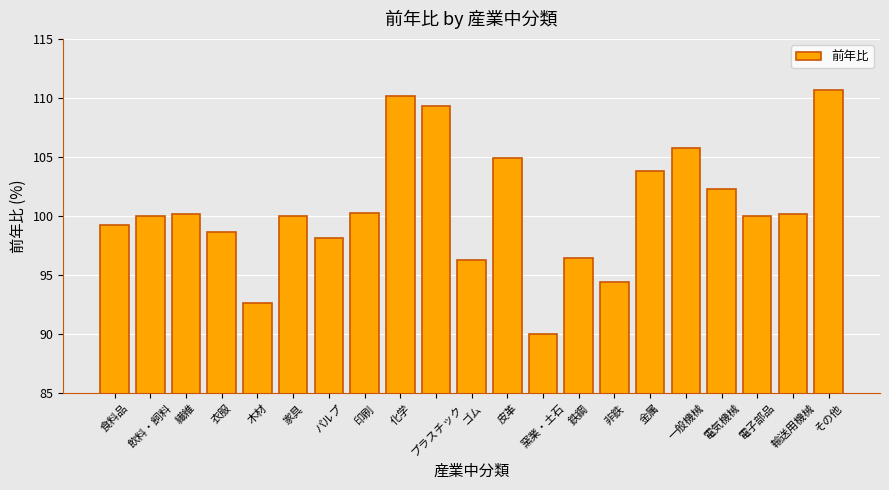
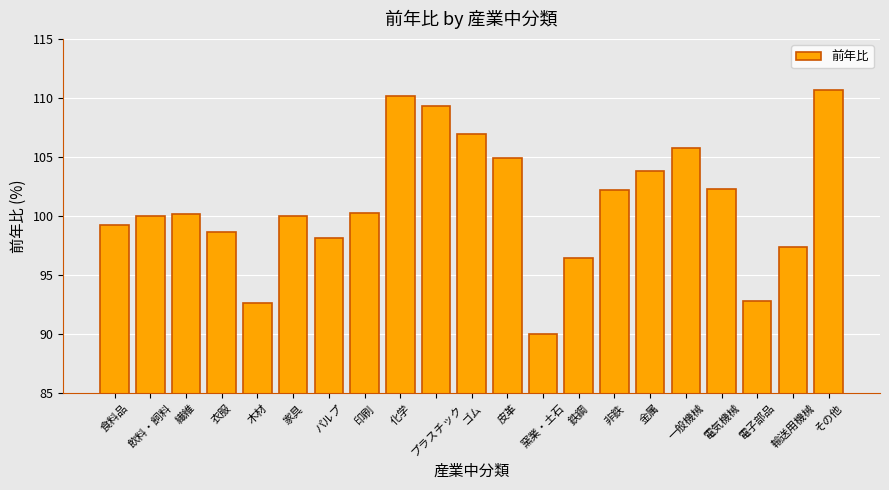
ゴム: 96.3 -> 107.0
非鉄: 94.4 -> 102.2
電子部品: 100.0 -> 92.8
輸送用機械: 100.2 -> 97.4
